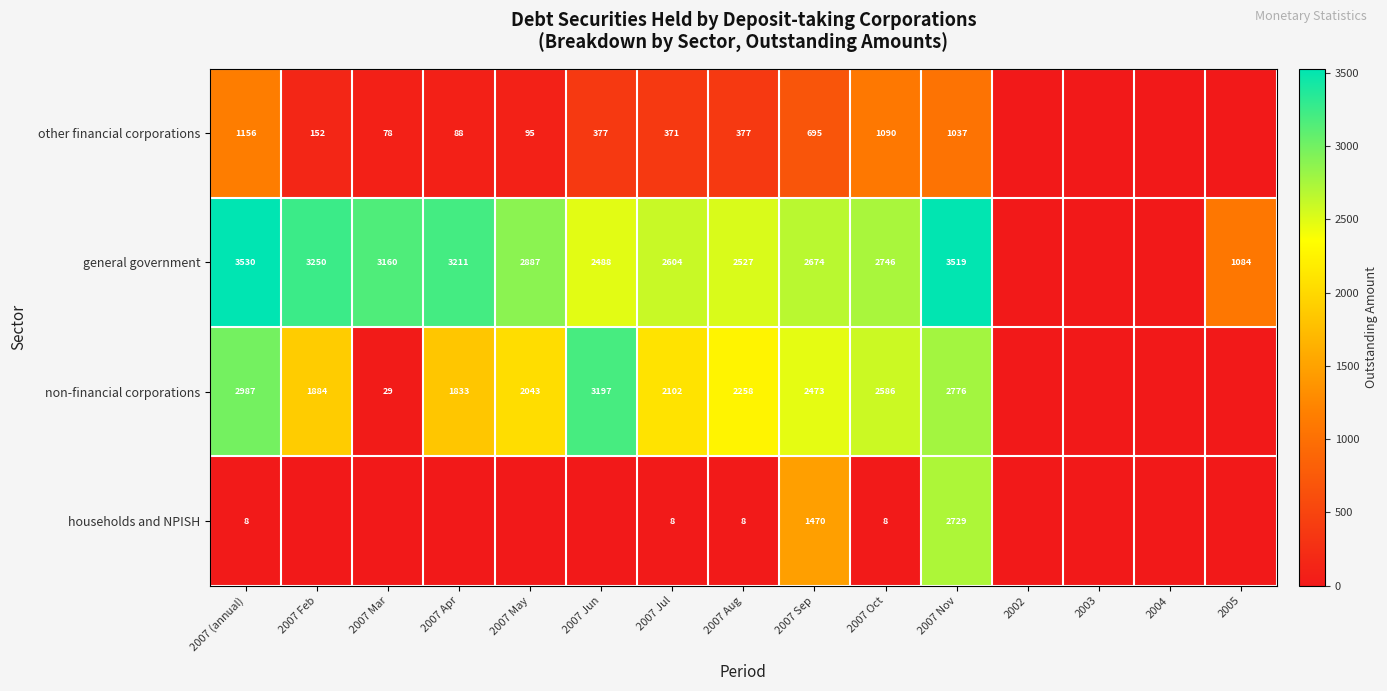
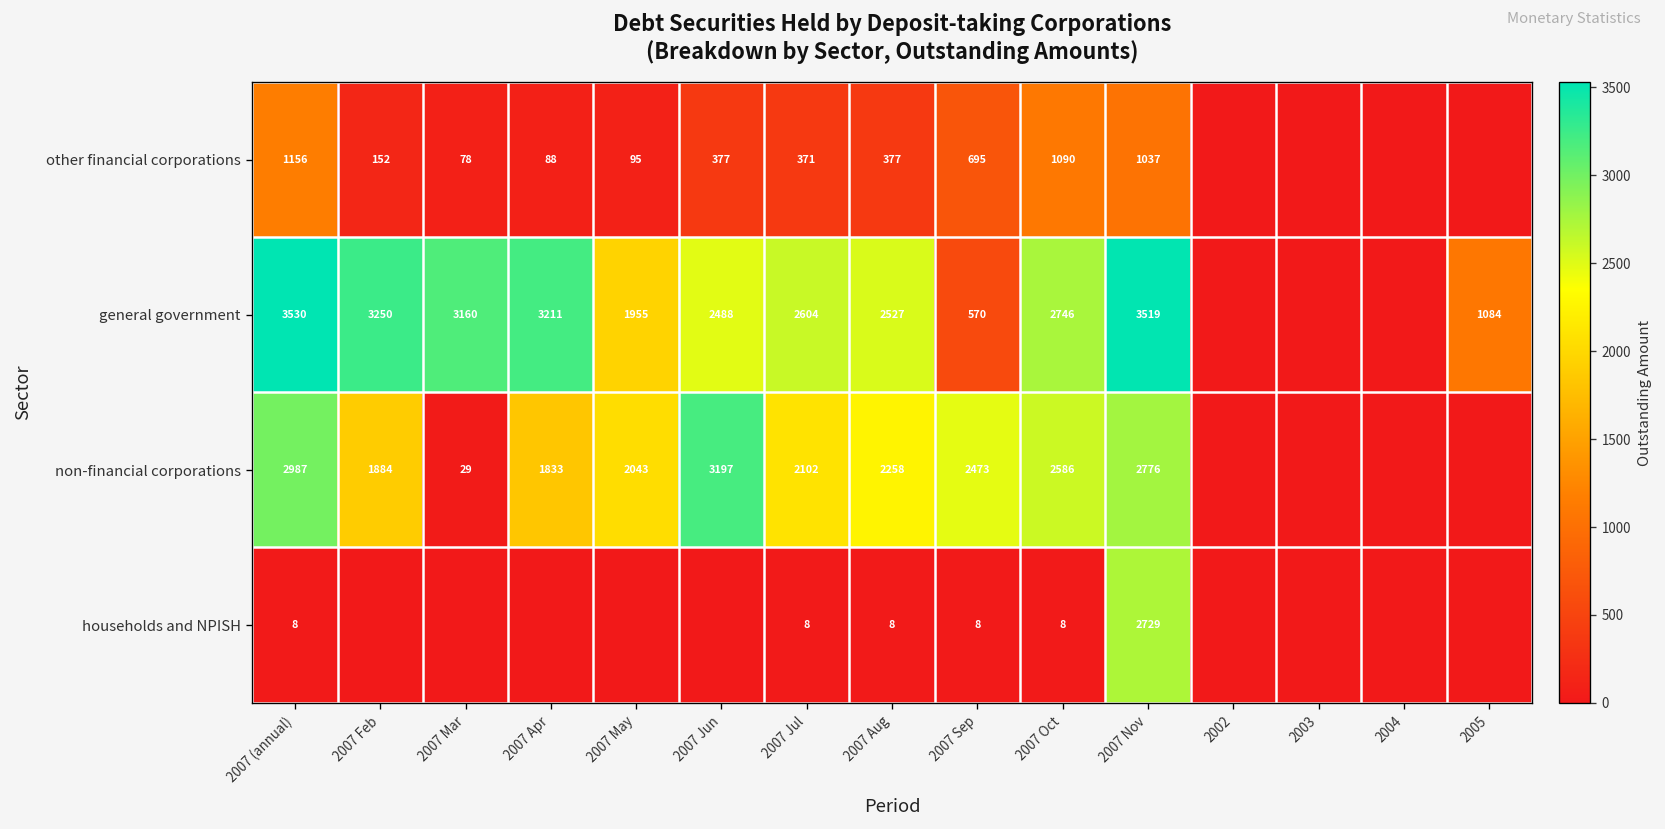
general government, 2007 May: 2887 -> 1955
general government, 2007 Sep: 2674 -> 570
households and NPISH, 2007 Sep: 1470 -> 8
